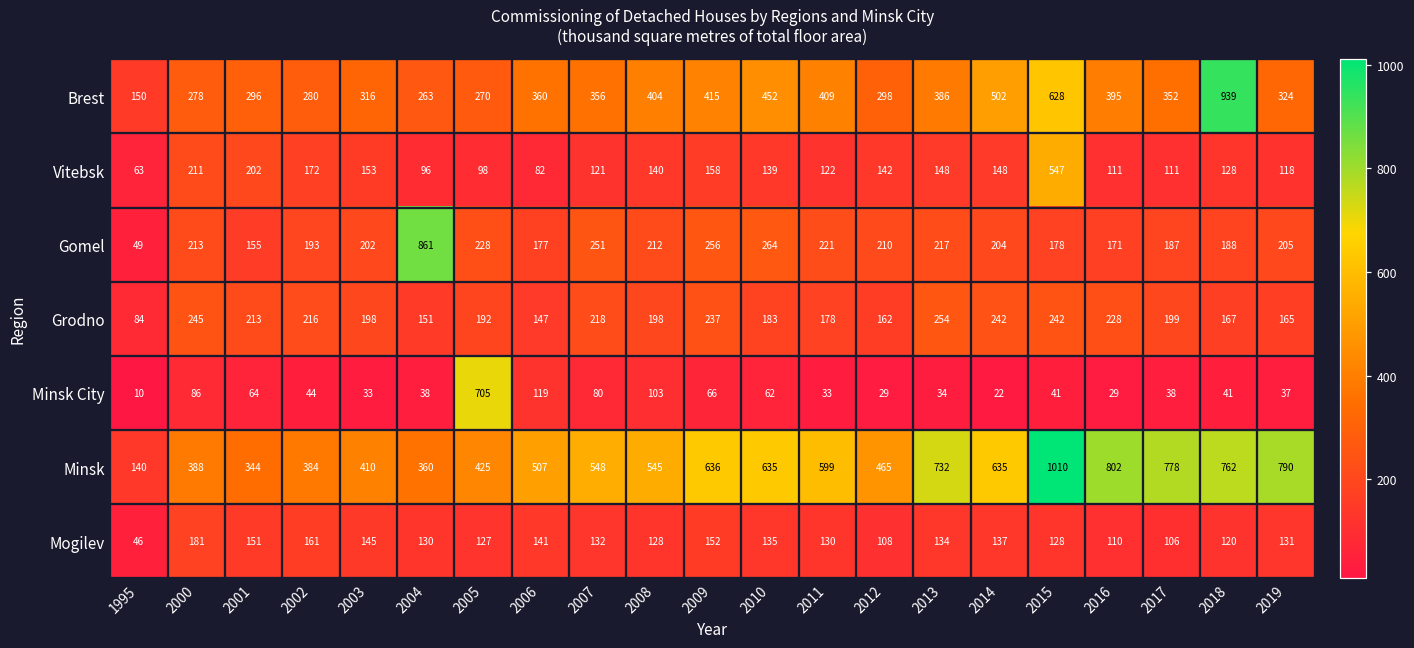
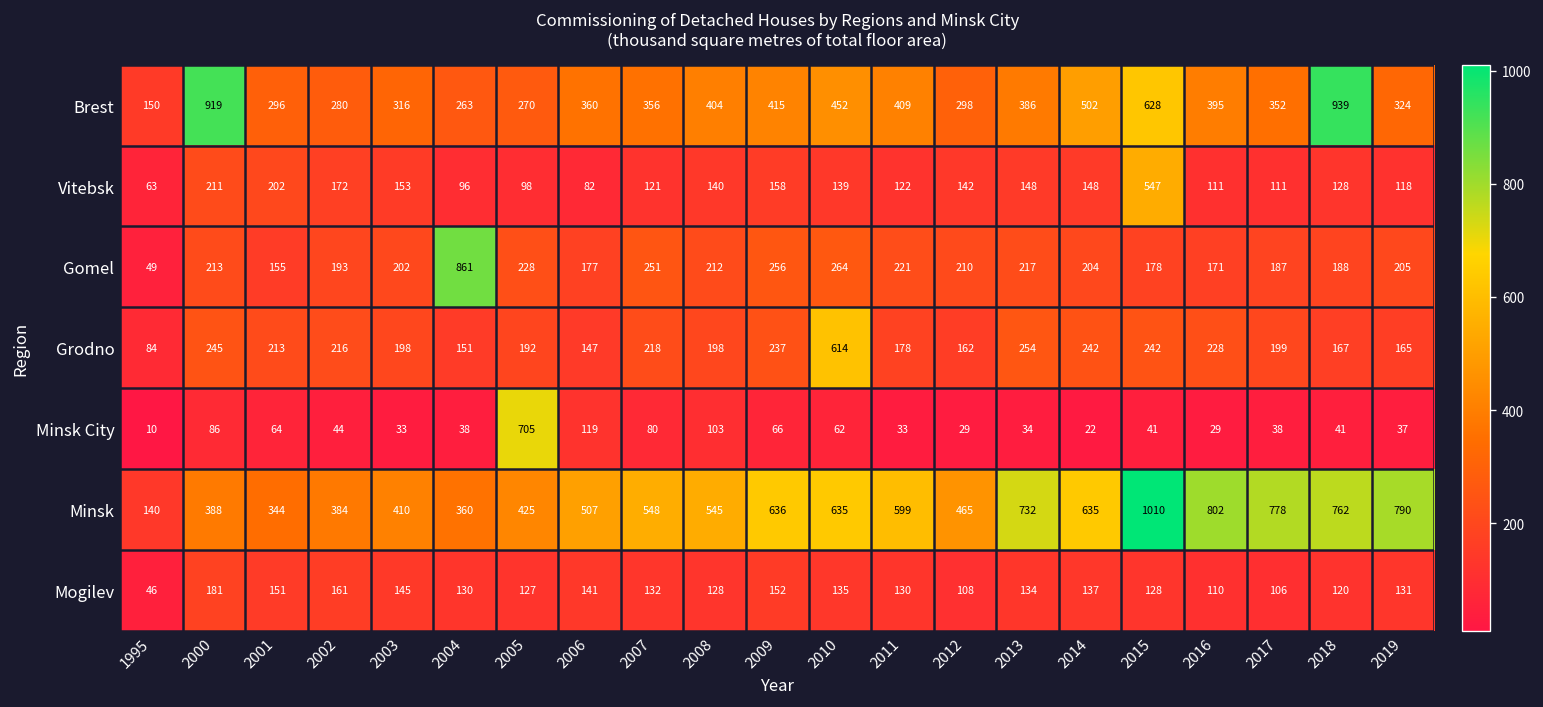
Brest, 2000: 278 -> 919
Grodno, 2010: 183 -> 614
